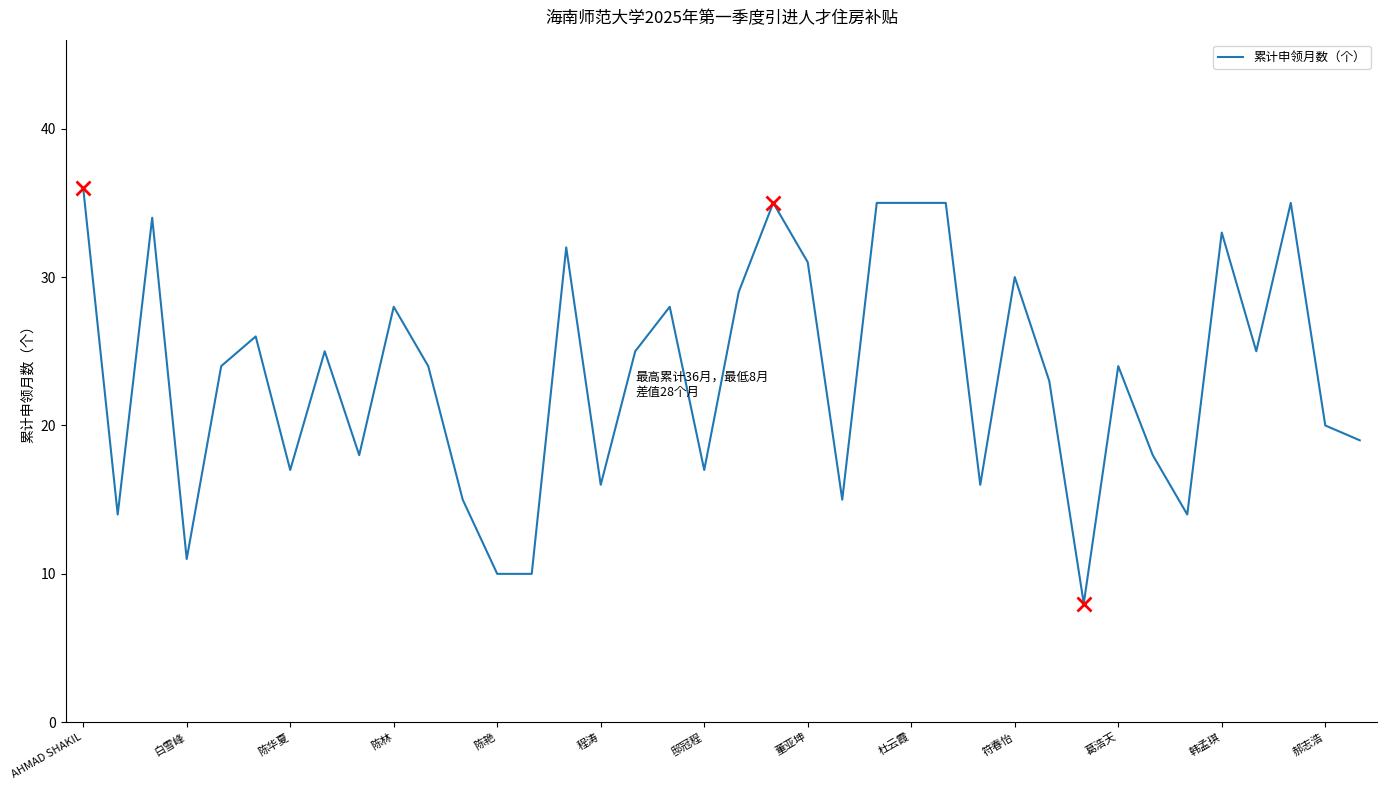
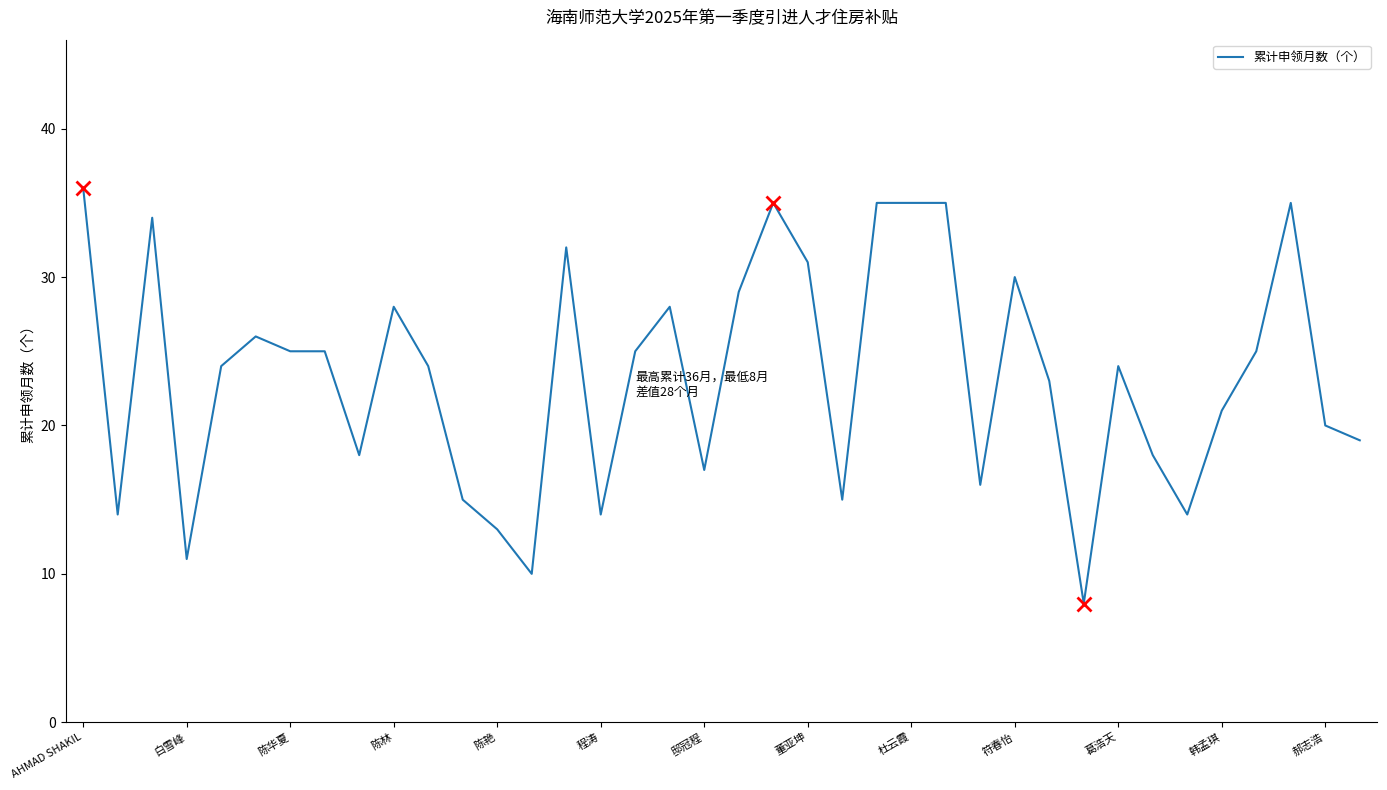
累计申领月数（个）, 陈华夏: 17 -> 25
累计申领月数（个）, 陈艳: 10 -> 13
累计申领月数（个）, 程涛: 16 -> 14
累计申领月数（个）, 韩孟琪: 33 -> 21
